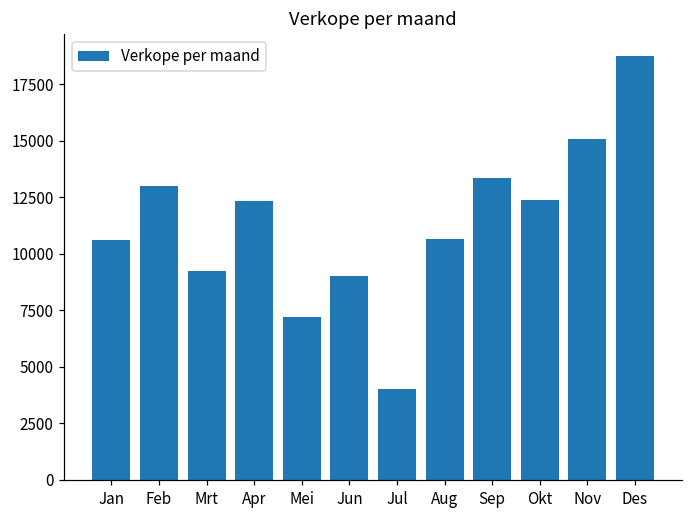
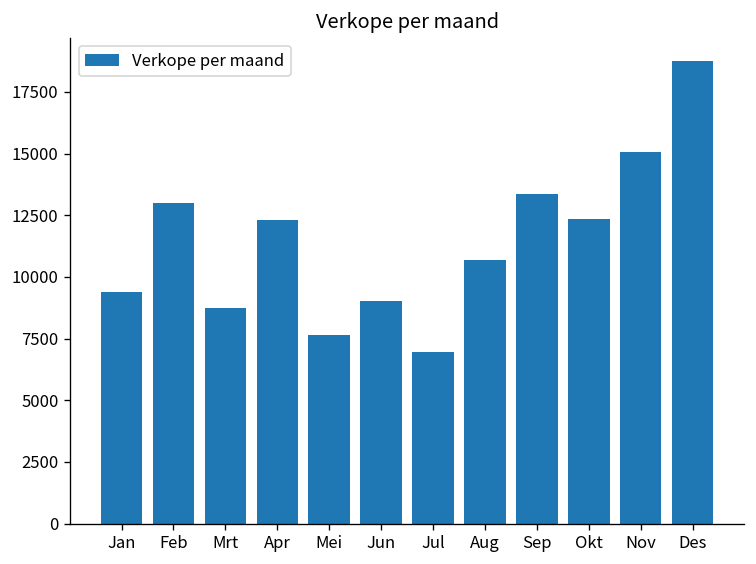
Jan: 10600 -> 9400
Mrt: 9200 -> 8800
Mei: 7200 -> 7700
Jul: 4000 -> 7000
